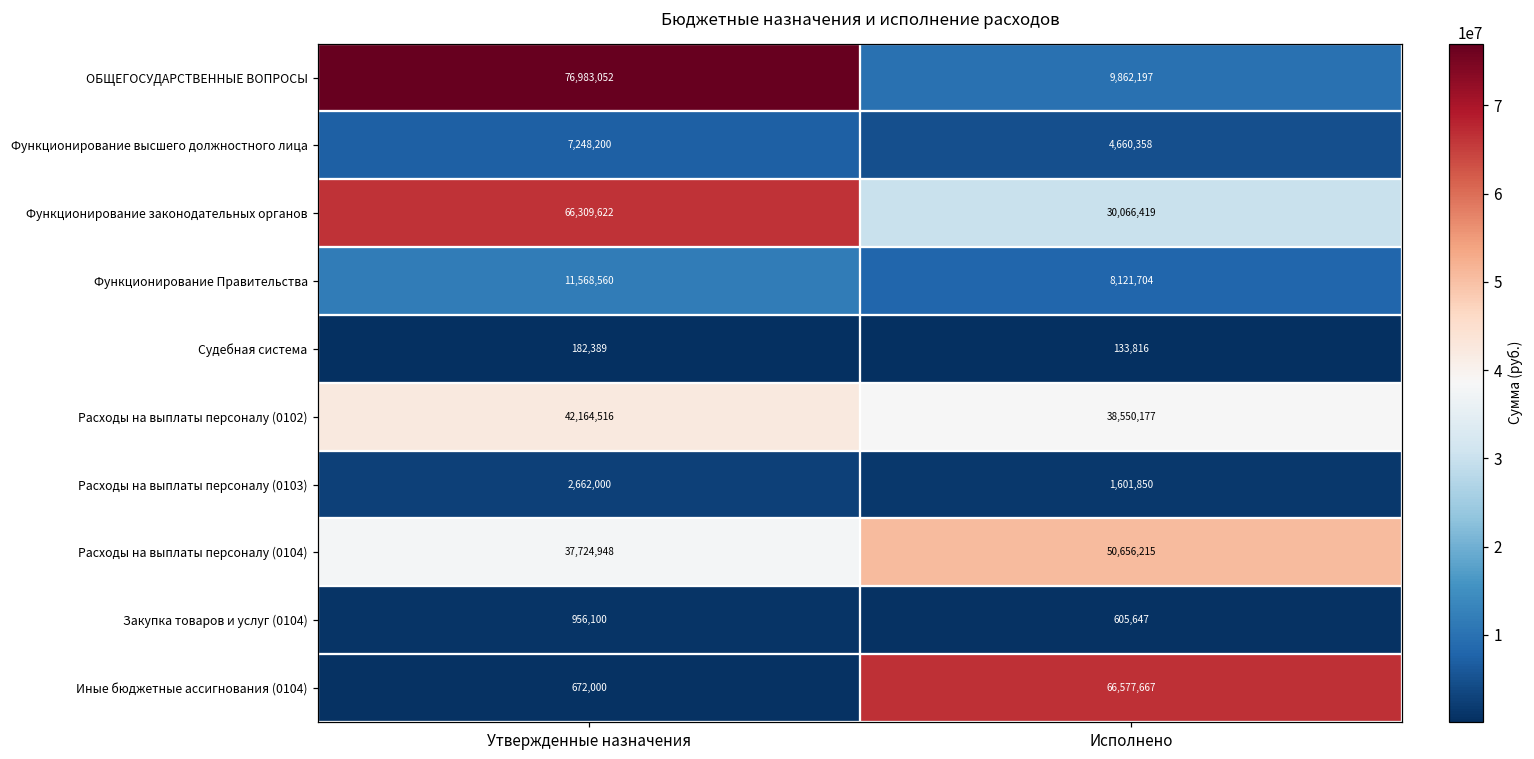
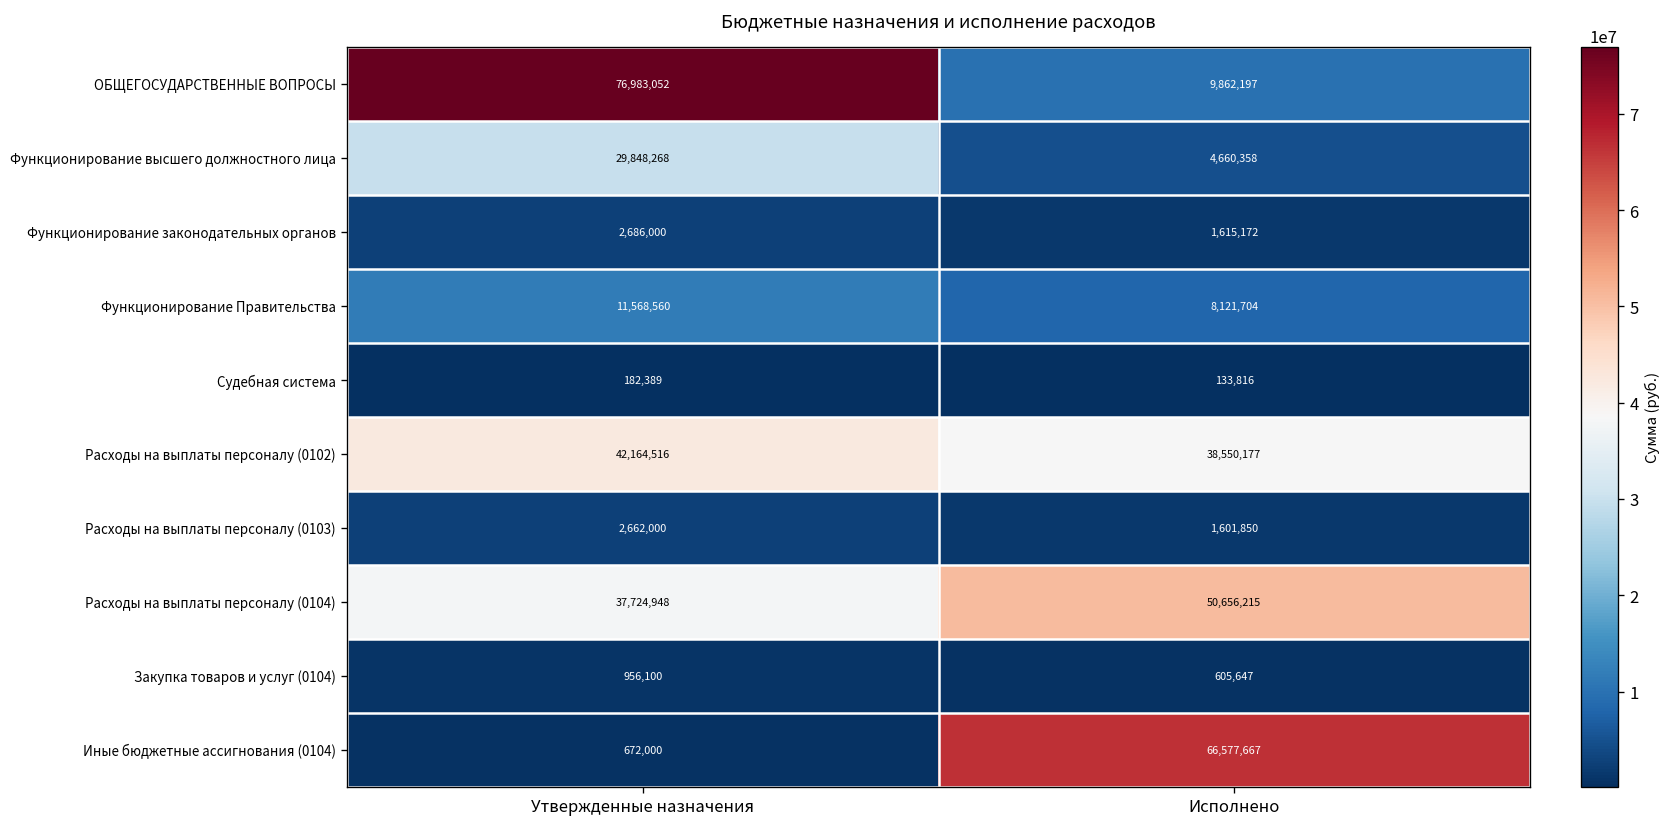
Функционирование высшего должностного лица, Утвержденные назначения: 7,248,200 -> 29,848,268
Функционирование законодательных органов, Утвержденные назначения: 66,309,622 -> 2,686,000
Функционирование законодательных органов, Исполнено: 30,066,419 -> 1,615,172
